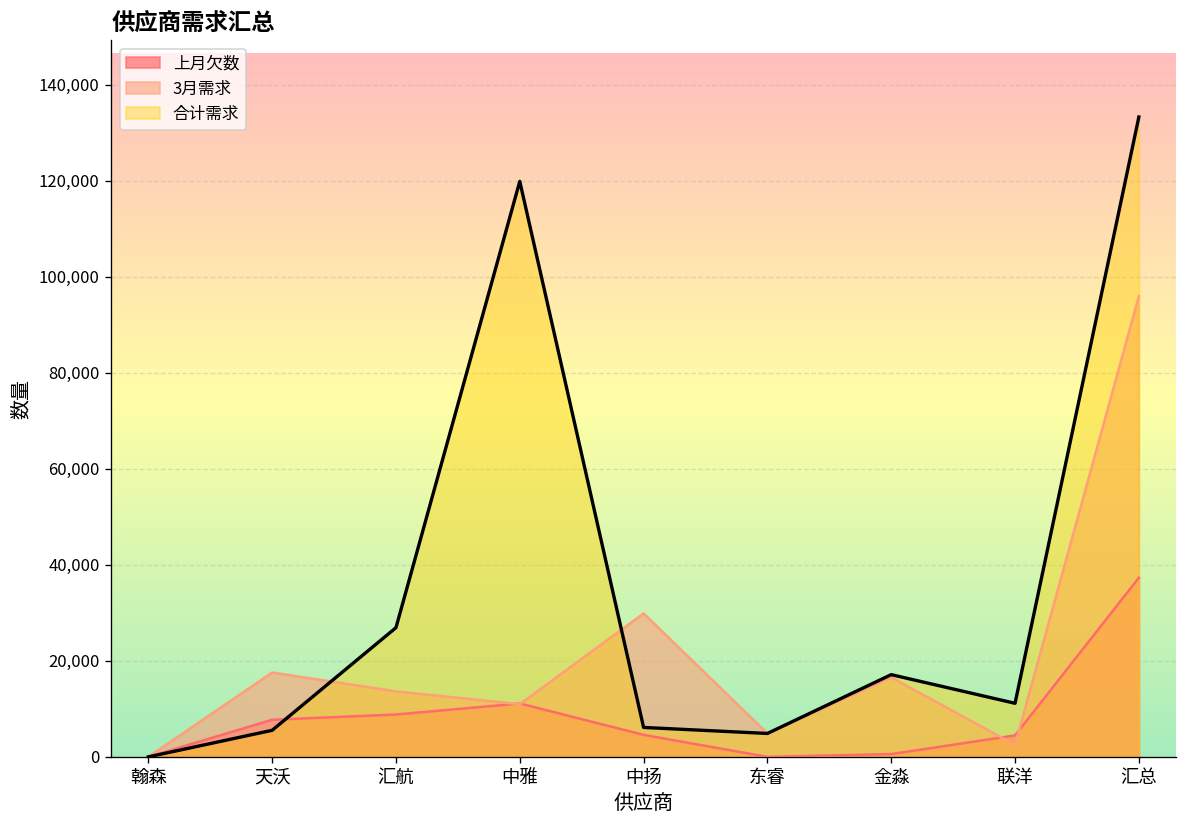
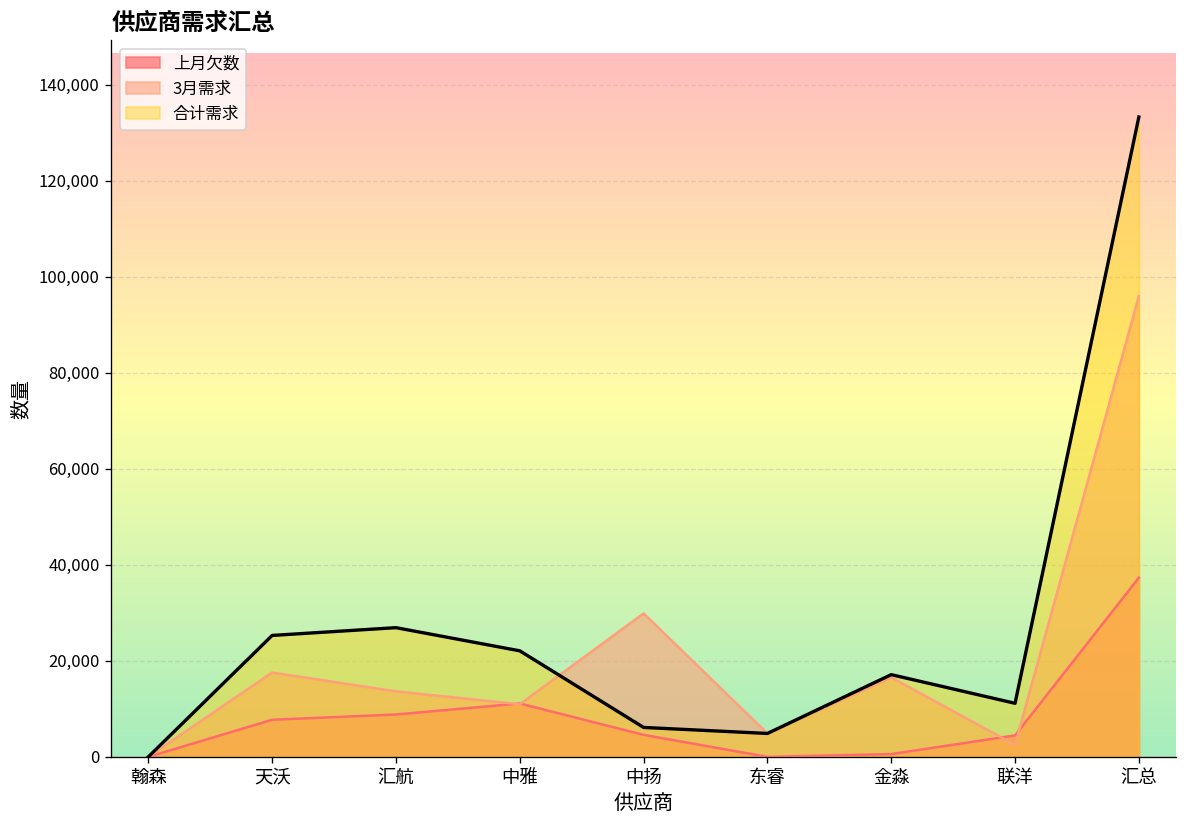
合计需求, 天沃: 6,000 -> 25,000
合计需求, 中雅: 120,000 -> 22,000
